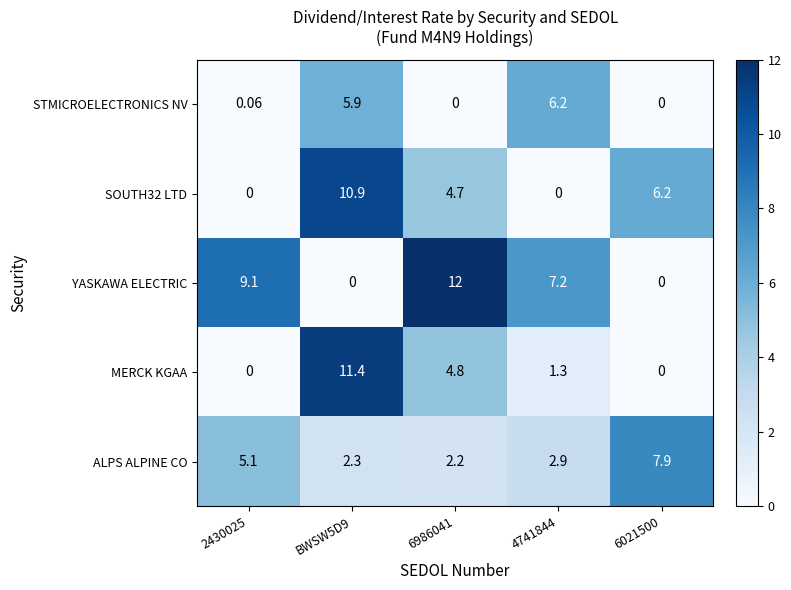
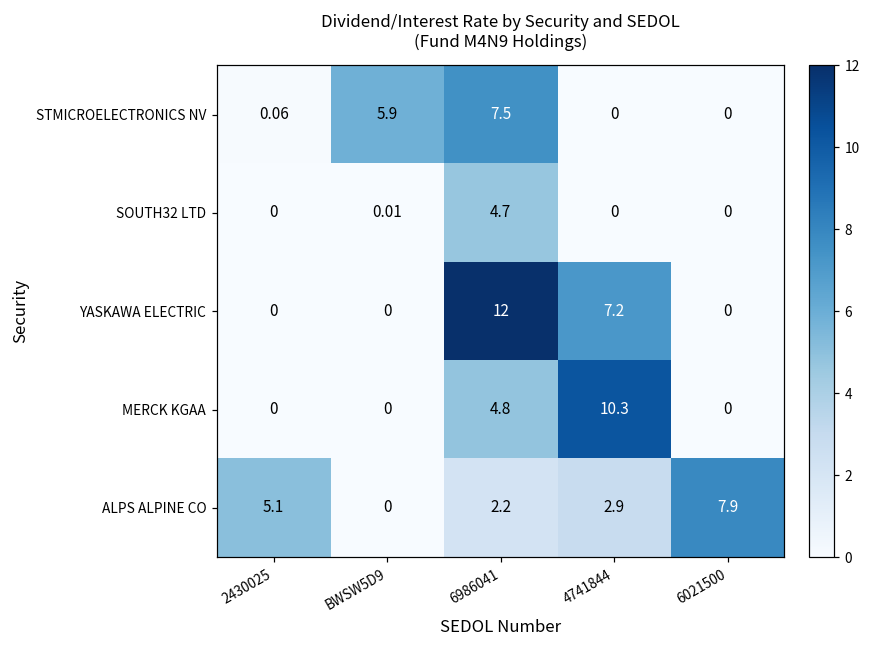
STMICROELECTRONICS NV, 6986041: 0 -> 7.5
STMICROELECTRONICS NV, 4741844: 6.2 -> 0
SOUTH32 LTD, BWSW5D9: 10.9 -> 0.01
SOUTH32 LTD, 6021500: 6.2 -> 0
YASKAWA ELECTRIC, 2430025: 9.1 -> 0
MERCK KGAA, BWSW5D9: 11.4 -> 0
MERCK KGAA, 4741844: 1.3 -> 10.3
ALPS ALPINE CO, BWSW5D9: 2.3 -> 0
